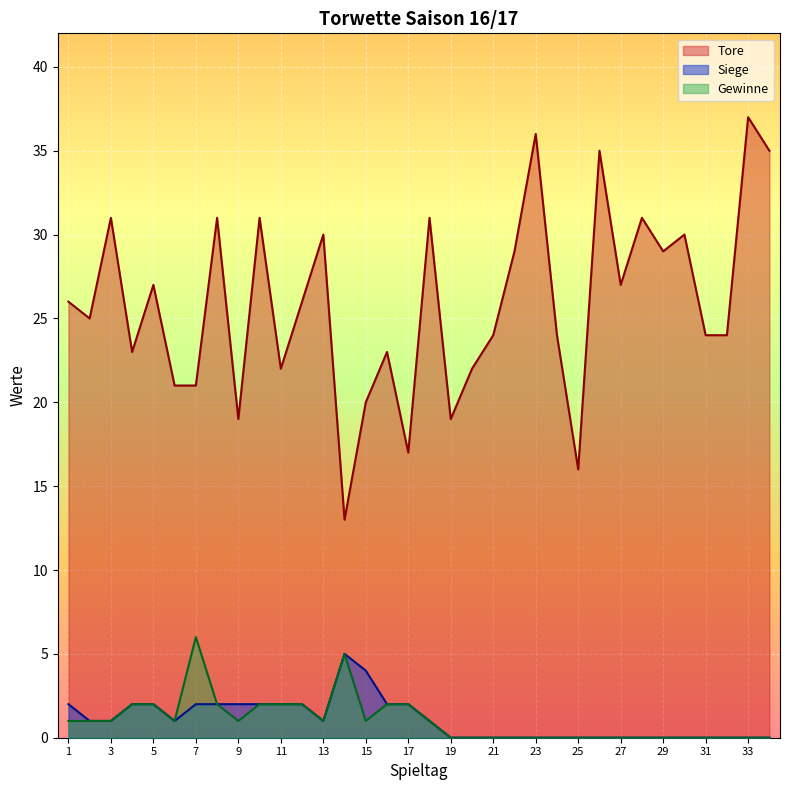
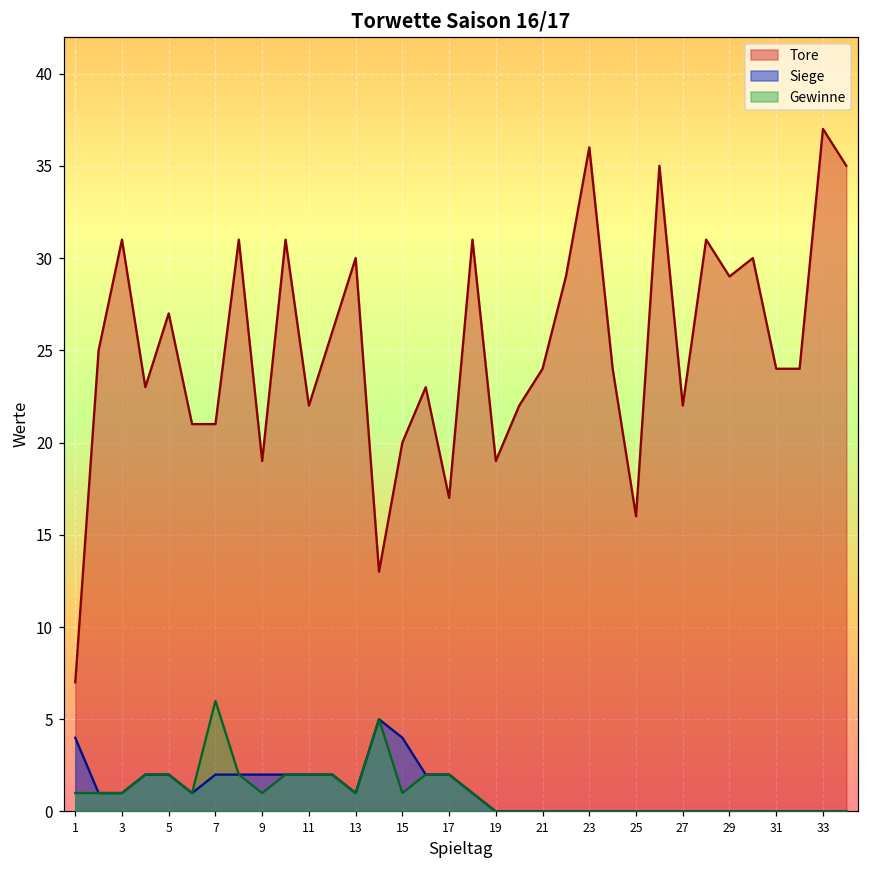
Tore, 1: 26 -> 7
Siege, 1: 2 -> 4
Tore, 27: 27 -> 22
